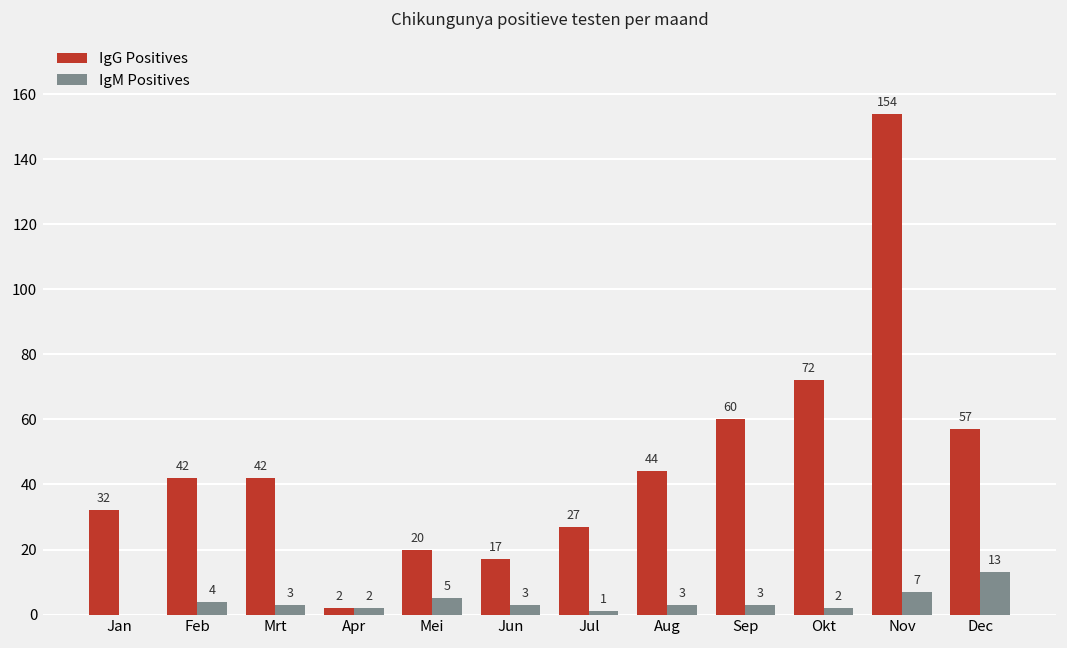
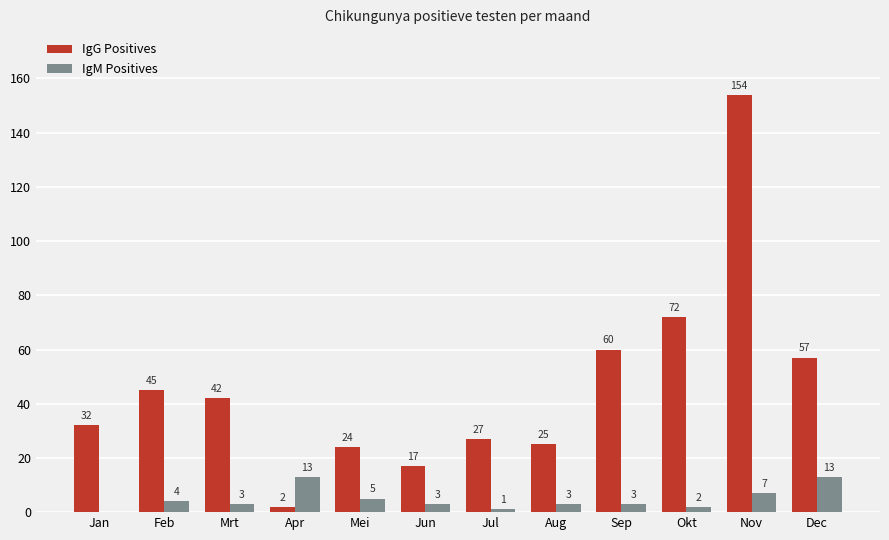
IgG Positives, Feb: 42 -> 45
IgM Positives, Apr: 2 -> 13
IgG Positives, Mei: 20 -> 24
IgG Positives, Aug: 44 -> 25
